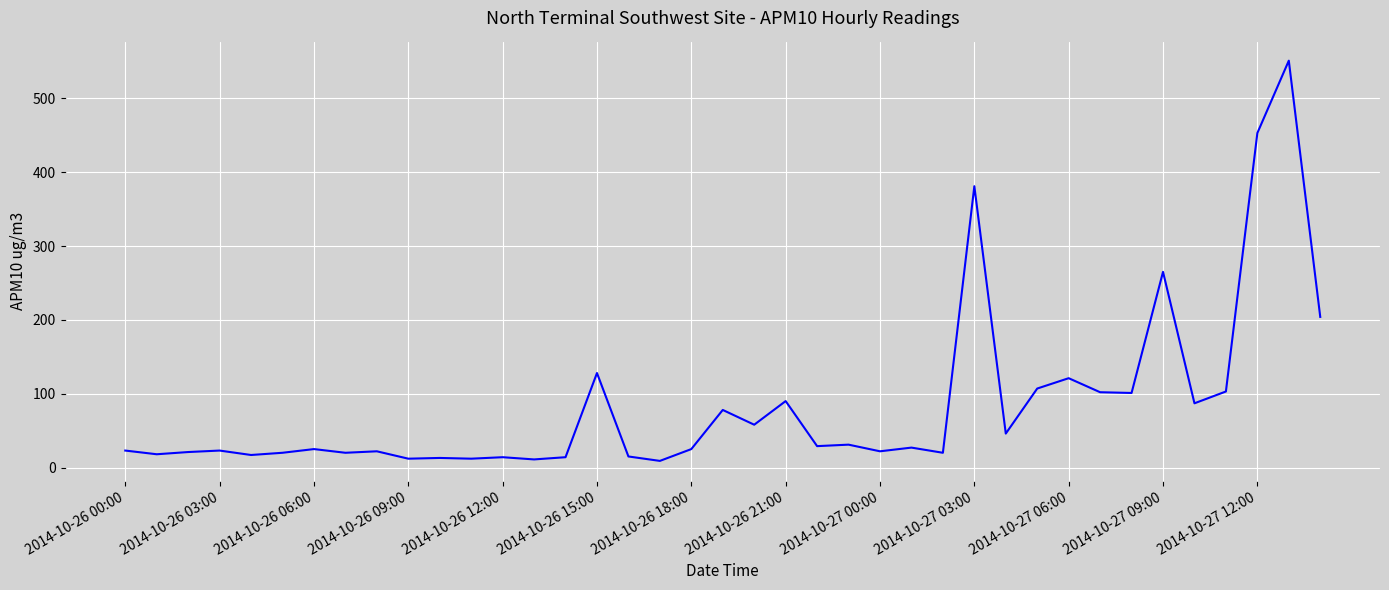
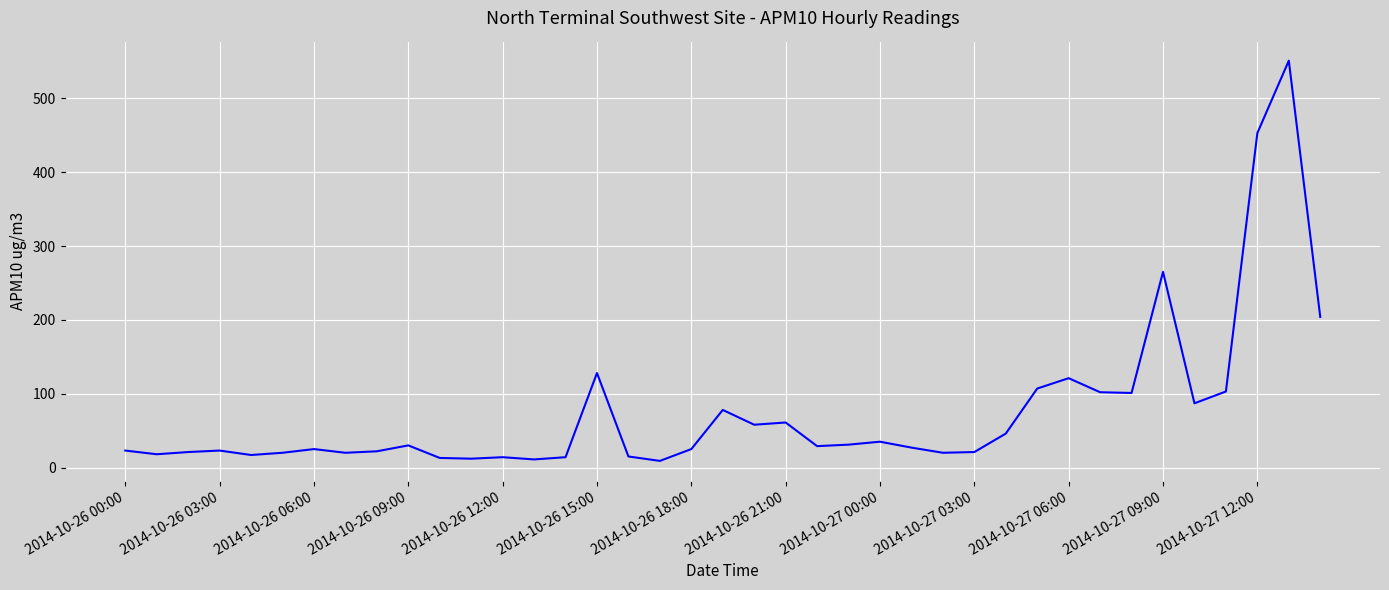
2014-10-26 09:00: 10 -> 30
2014-10-26 21:00: 90 -> 60
2014-10-27 00:00: 20 -> 40
2014-10-27 03:00: 380 -> 20
